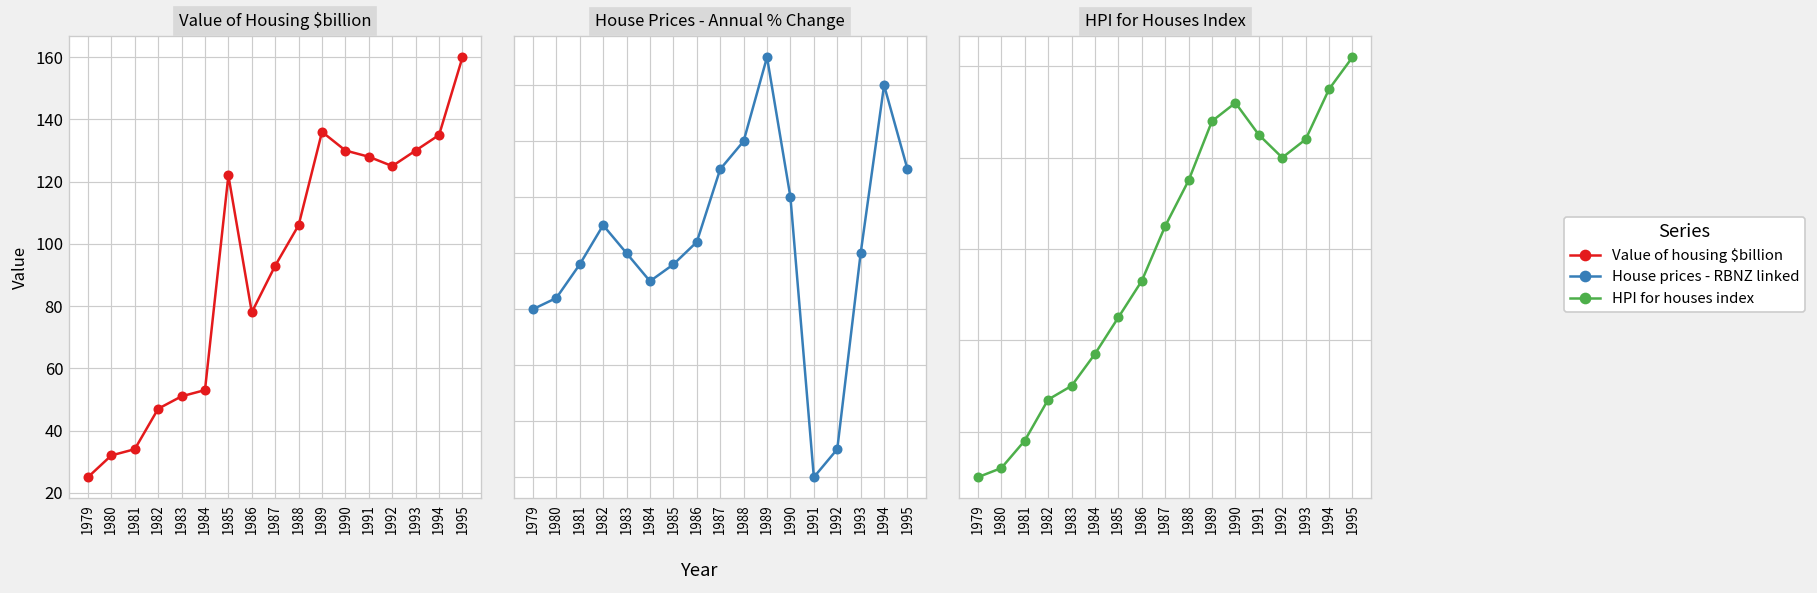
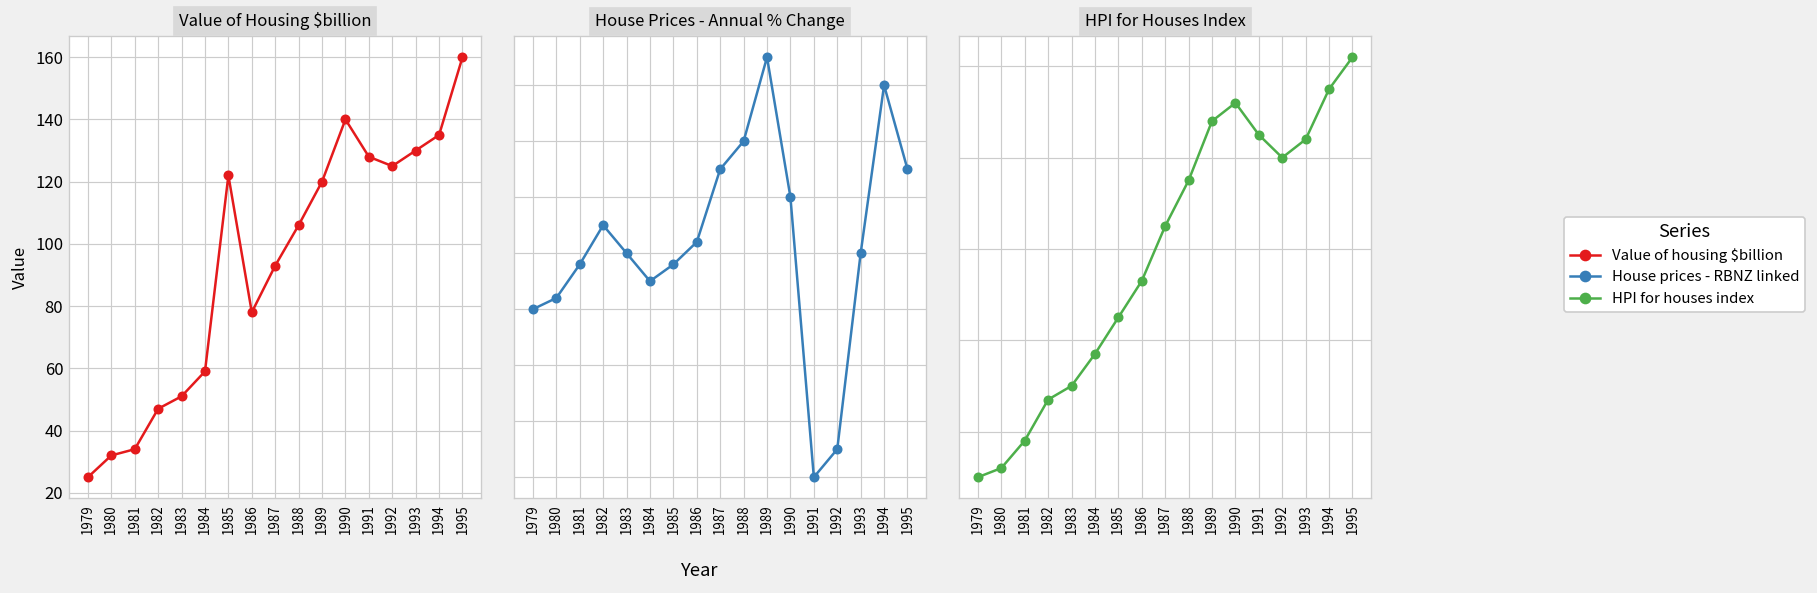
Value of Housing $billion, 1984: 53 -> 59
Value of Housing $billion, 1989: 136 -> 120
Value of Housing $billion, 1990: 130 -> 140
